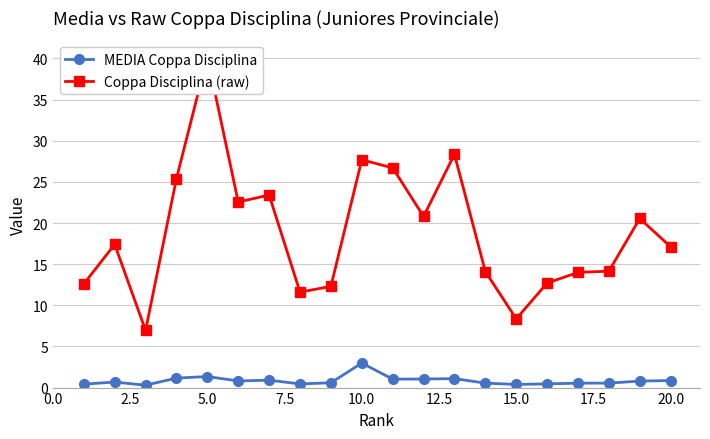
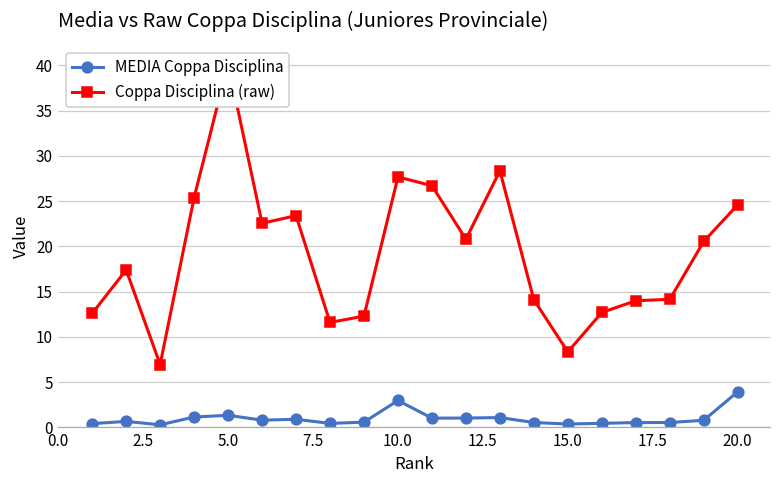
MEDIA Coppa Disciplina, 20.0: 1 -> 4
Coppa Disciplina (raw), 20.0: 17 -> 25
